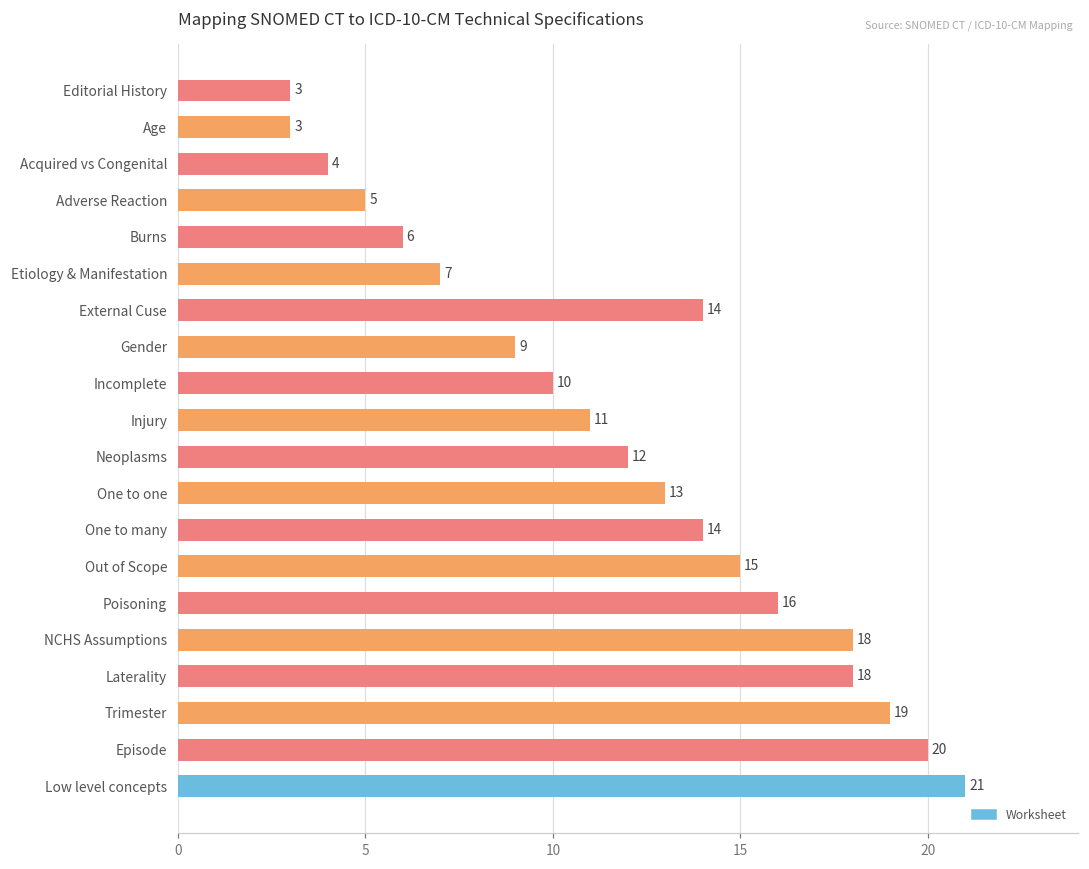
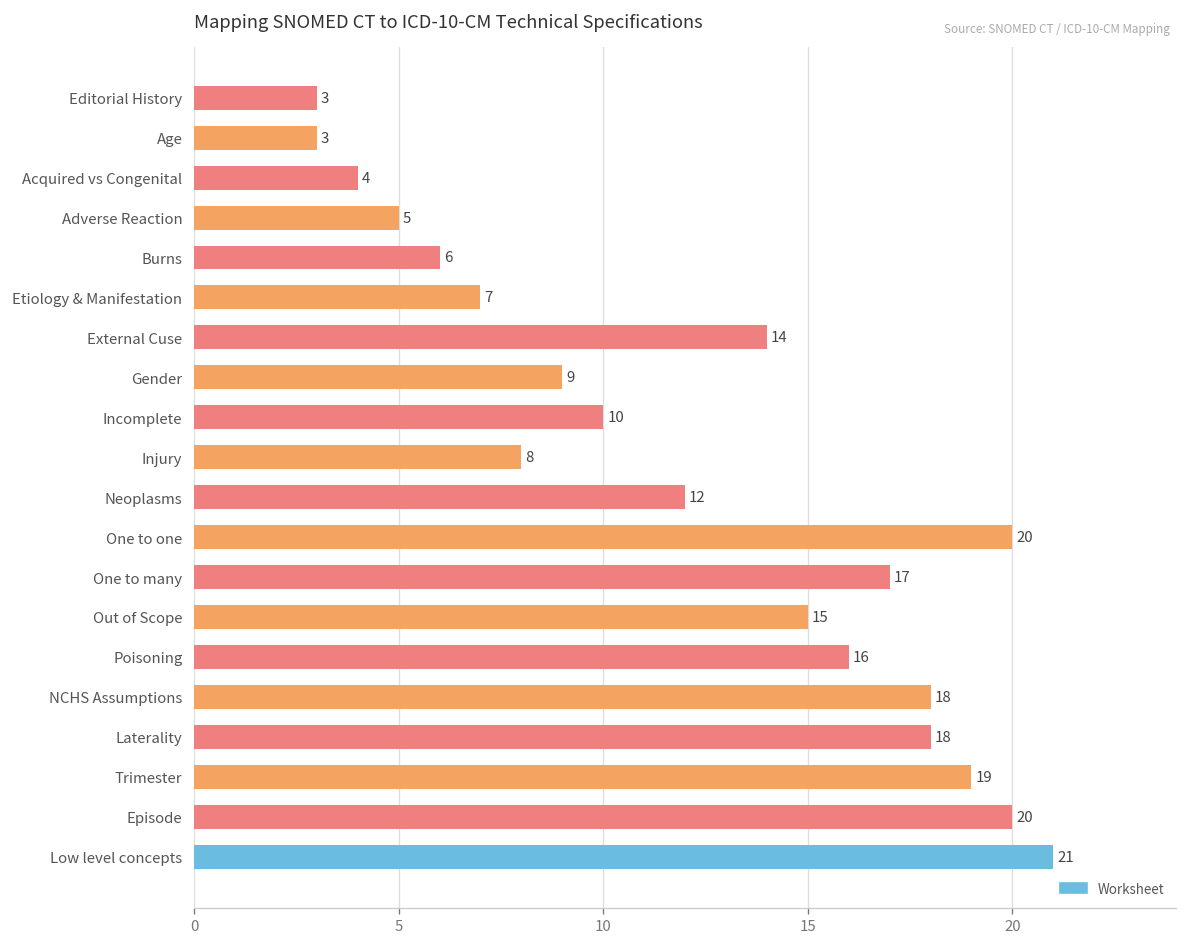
Injury: 11 -> 8
One to one: 13 -> 20
One to many: 14 -> 17
